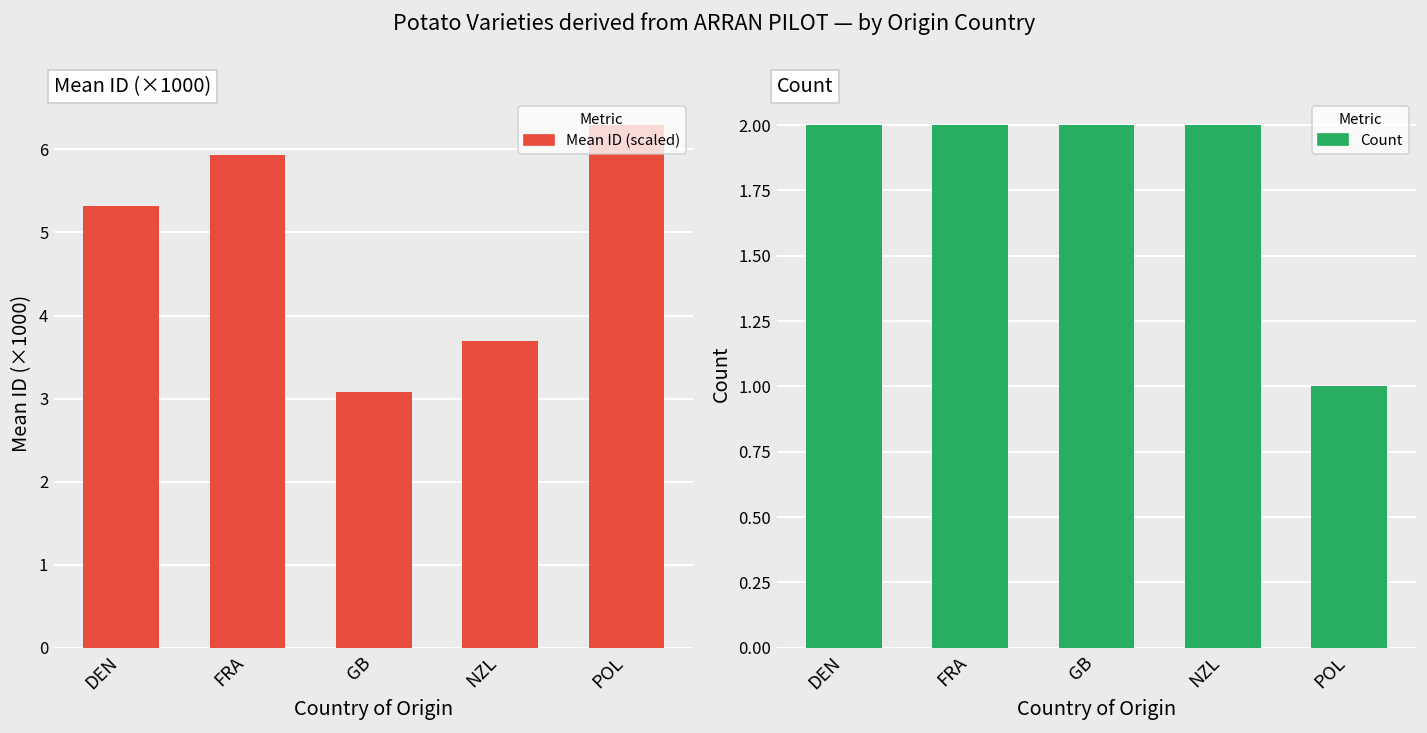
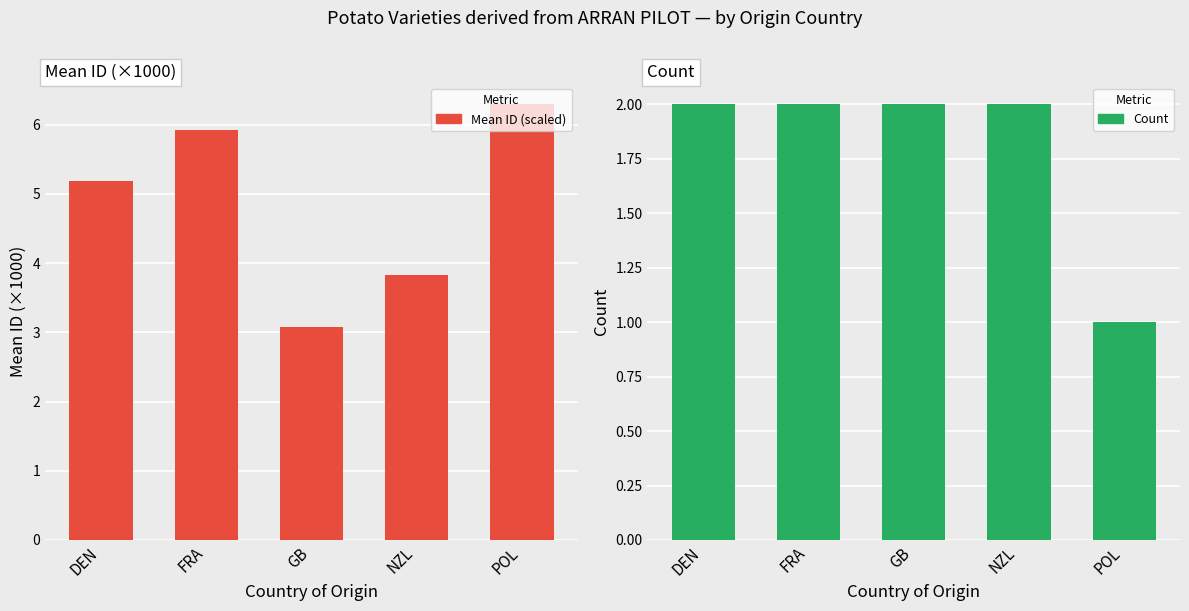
Mean ID (×1000), DEN: 5.3 -> 5.2
Mean ID (×1000), NZL: 3.7 -> 3.8
